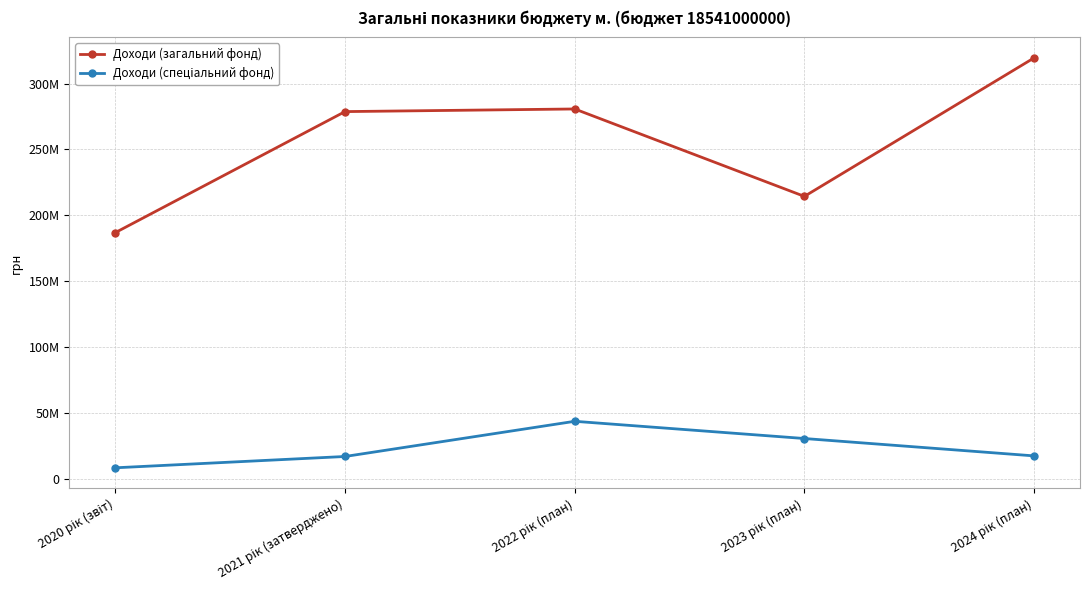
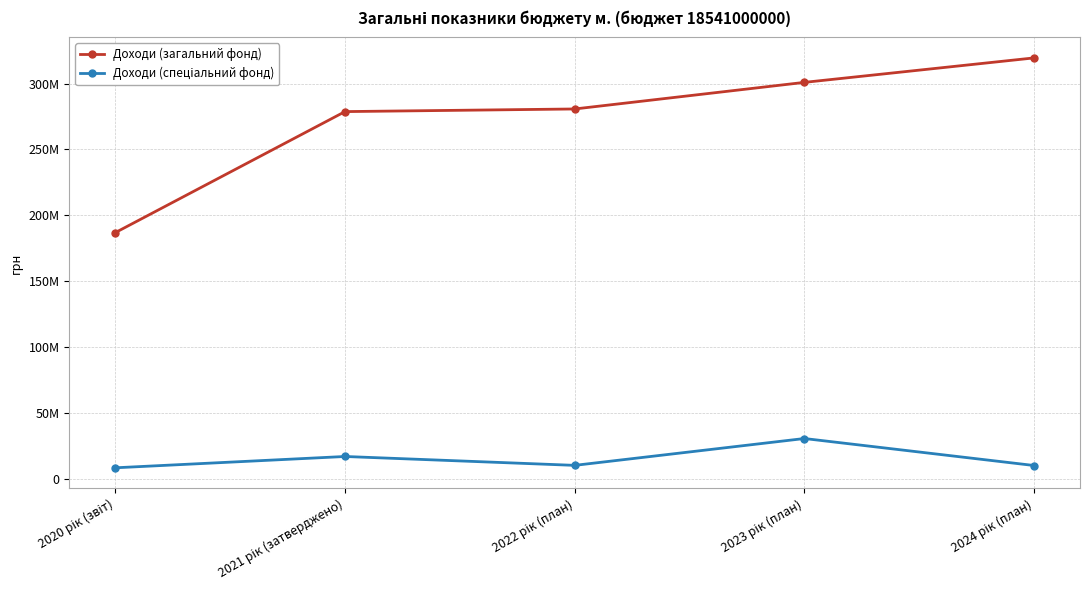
Доходи (спеціальний фонд), 2022 рік (план): 44000000 -> 10000000
Доходи (загальний фонд), 2023 рік (план): 214000000 -> 301000000
Доходи (спеціальний фонд), 2024 рік (план): 17000000 -> 10000000
